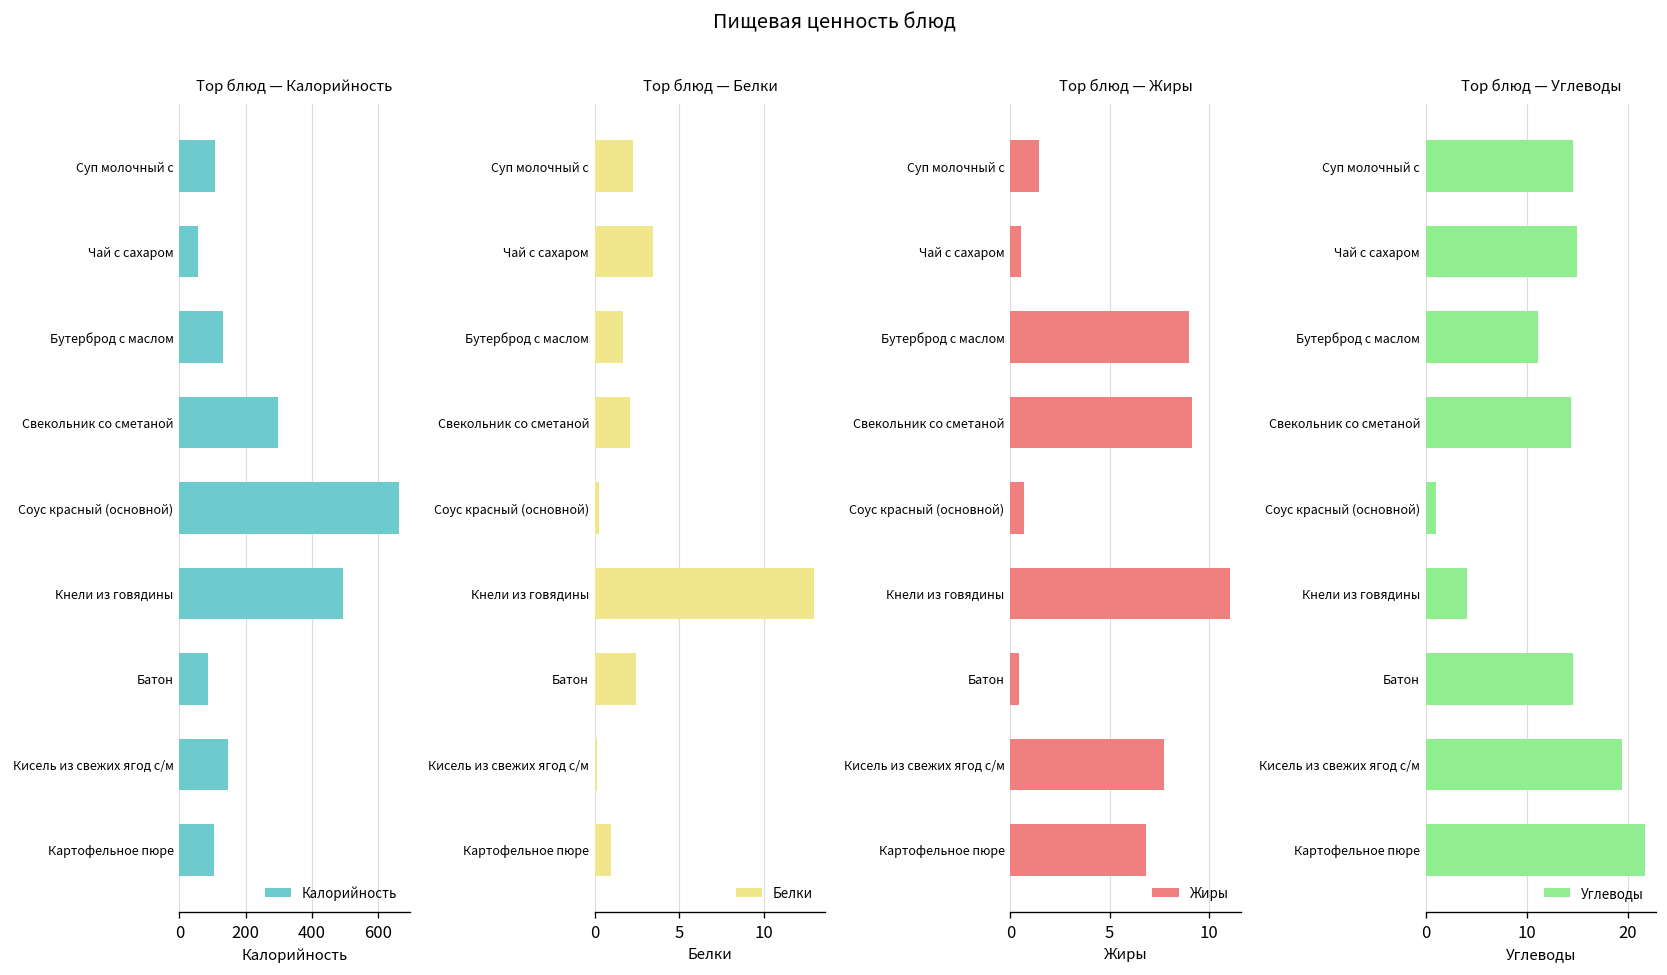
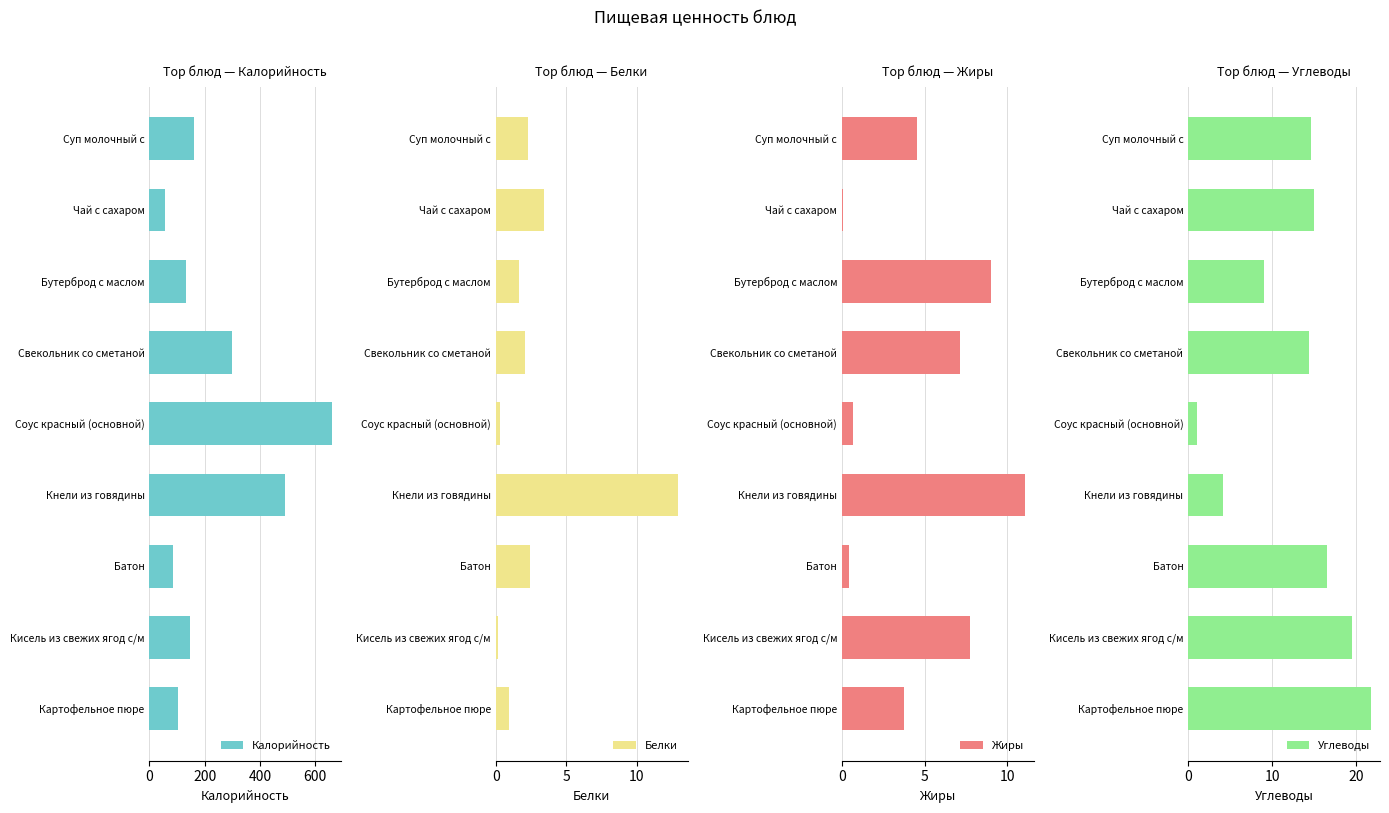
Top блюд — Калорийность, Суп молочный с: 110 -> 160
Top блюд — Жиры, Суп молочный с: 1.4 -> 4.5
Top блюд — Жиры, Чай с сахаром: 0.5 -> 0.1
Top блюд — Жиры, Свекольник со сметаной: 9.1 -> 7.2
Top блюд — Жиры, Картофельное пюре: 6.8 -> 3.7
Top блюд — Углеводы, Бутерброд с маслом: 11 -> 9
Top блюд — Углеводы, Батон: 15 -> 17
